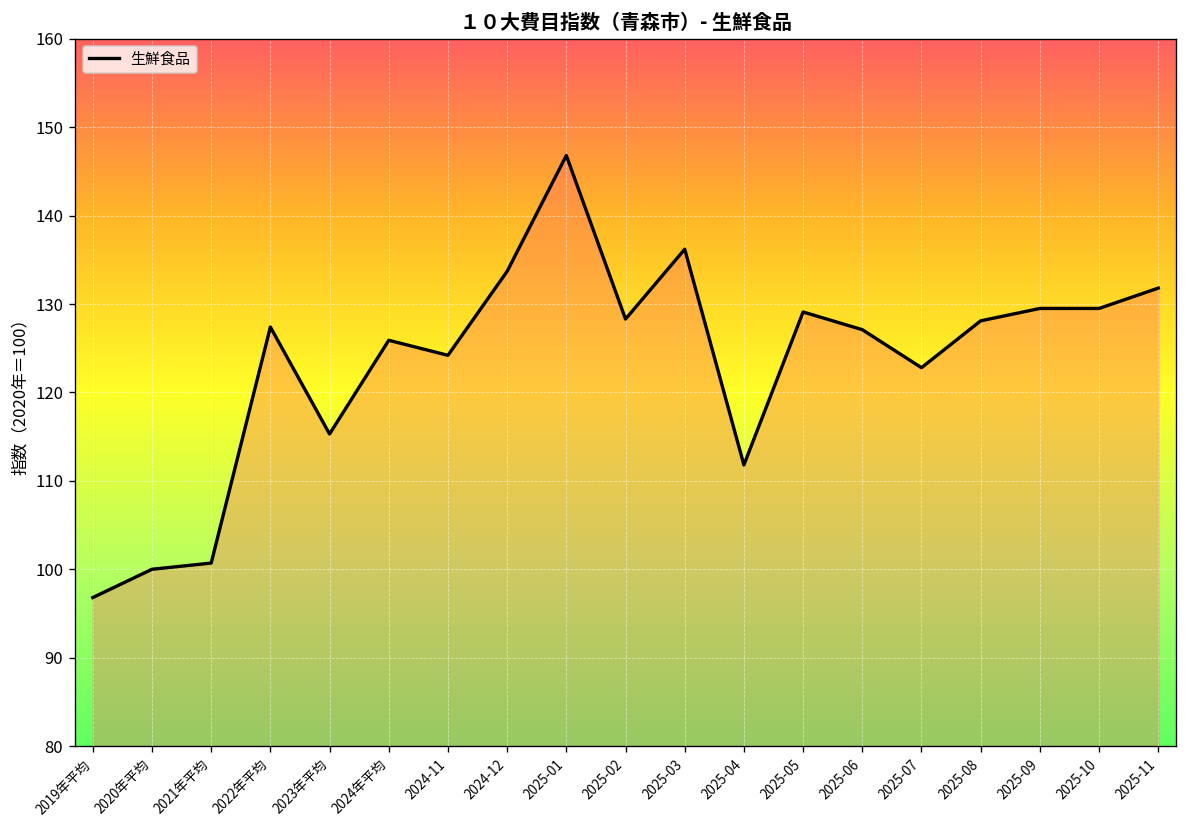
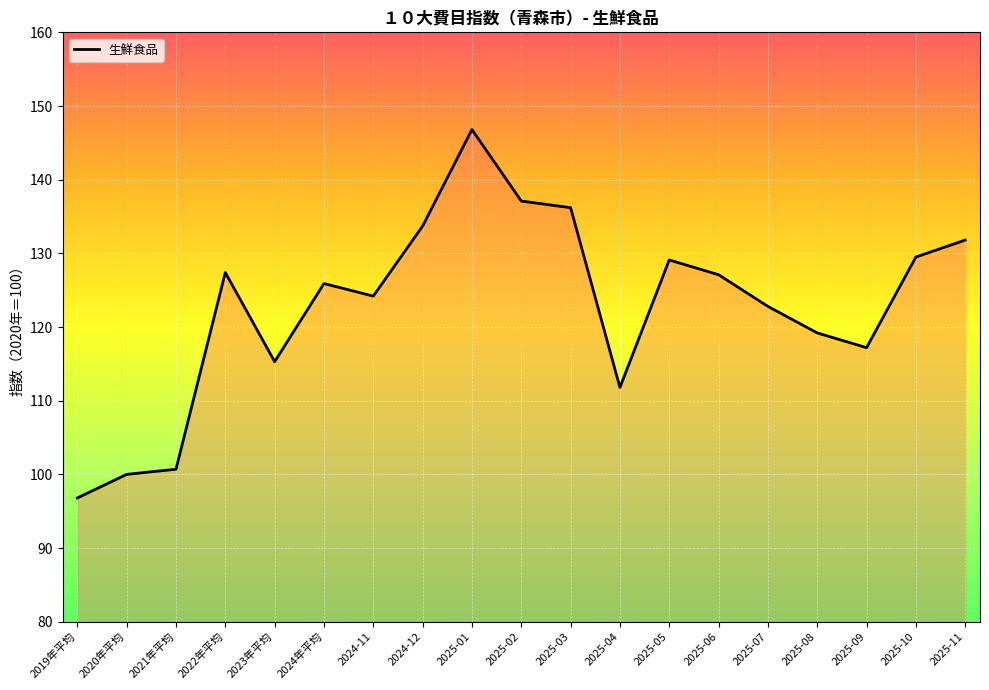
2025-02: 128 -> 137
2025-08: 128 -> 119
2025-09: 130 -> 117
